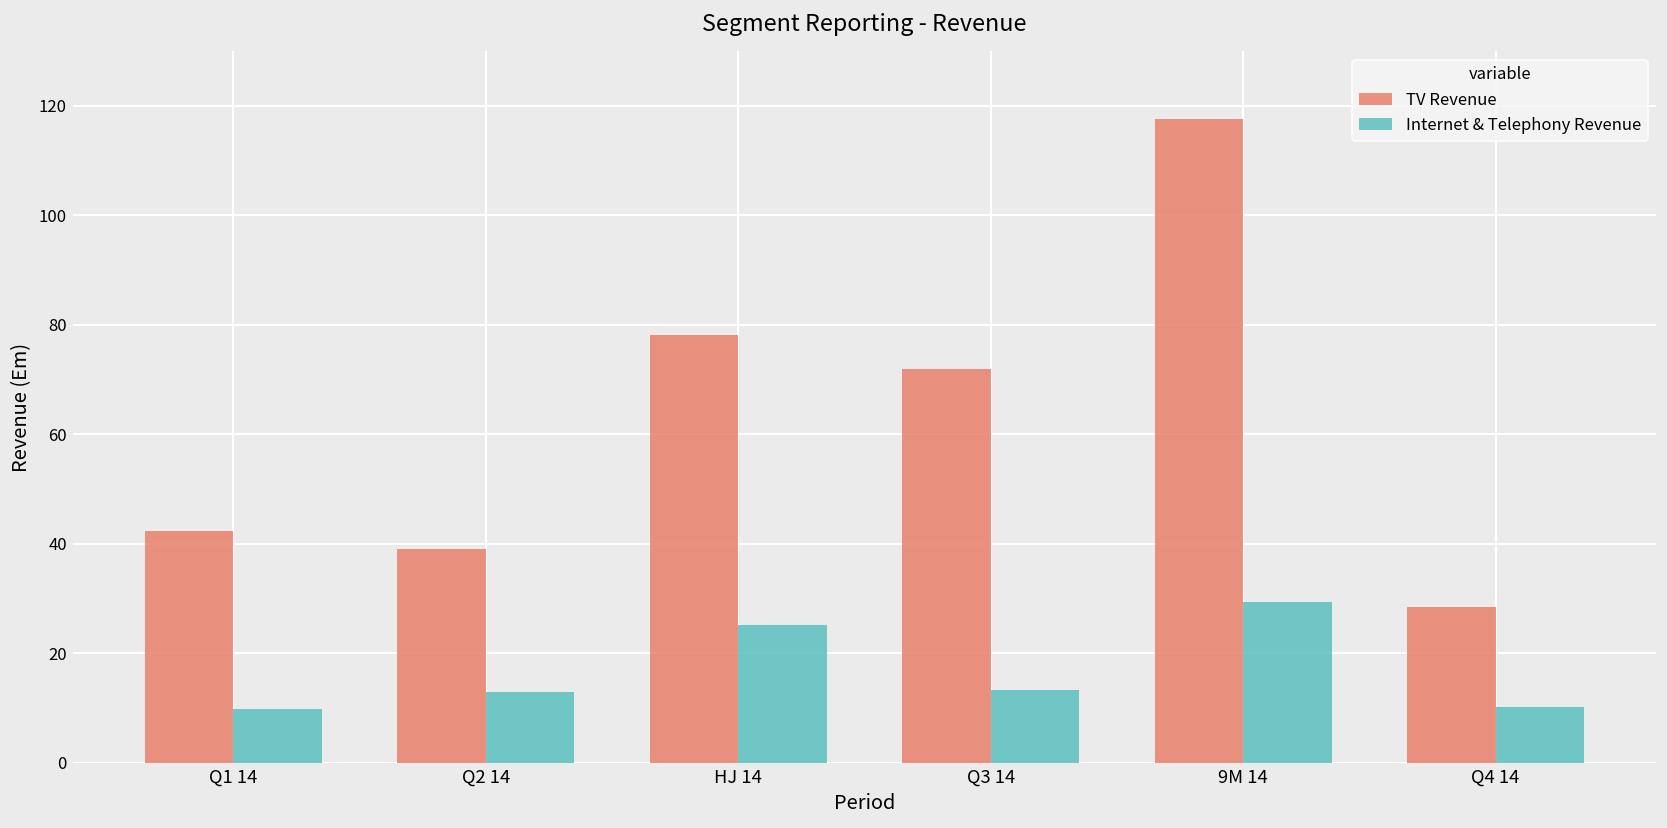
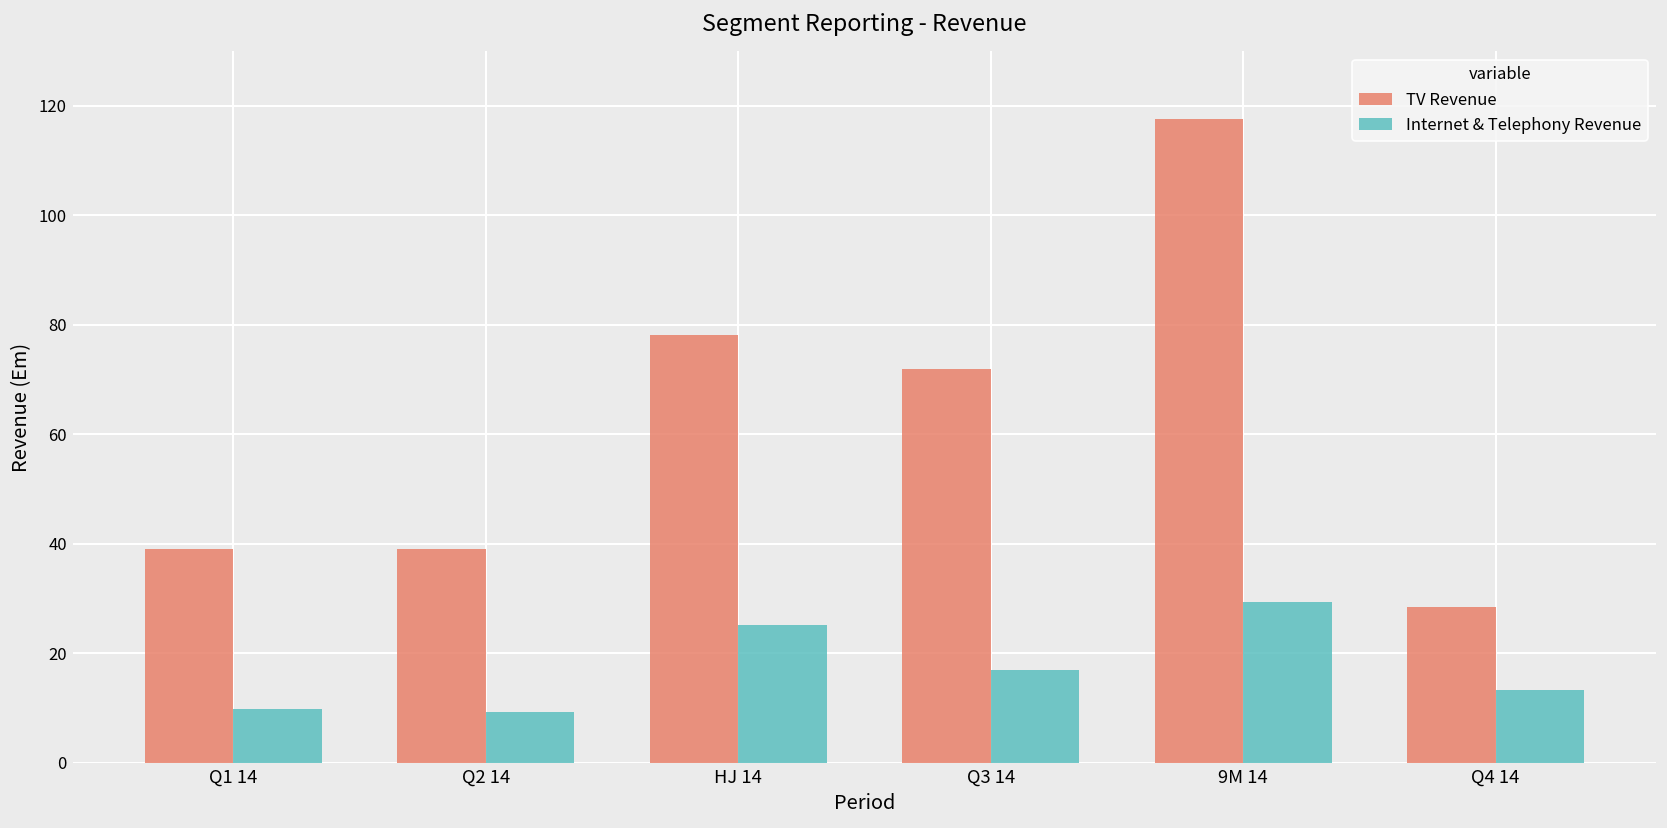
TV Revenue, Q1 14: 42 -> 39
Internet & Telephony Revenue, Q2 14: 13 -> 9
Internet & Telephony Revenue, Q3 14: 13 -> 17
Internet & Telephony Revenue, Q4 14: 10 -> 13
